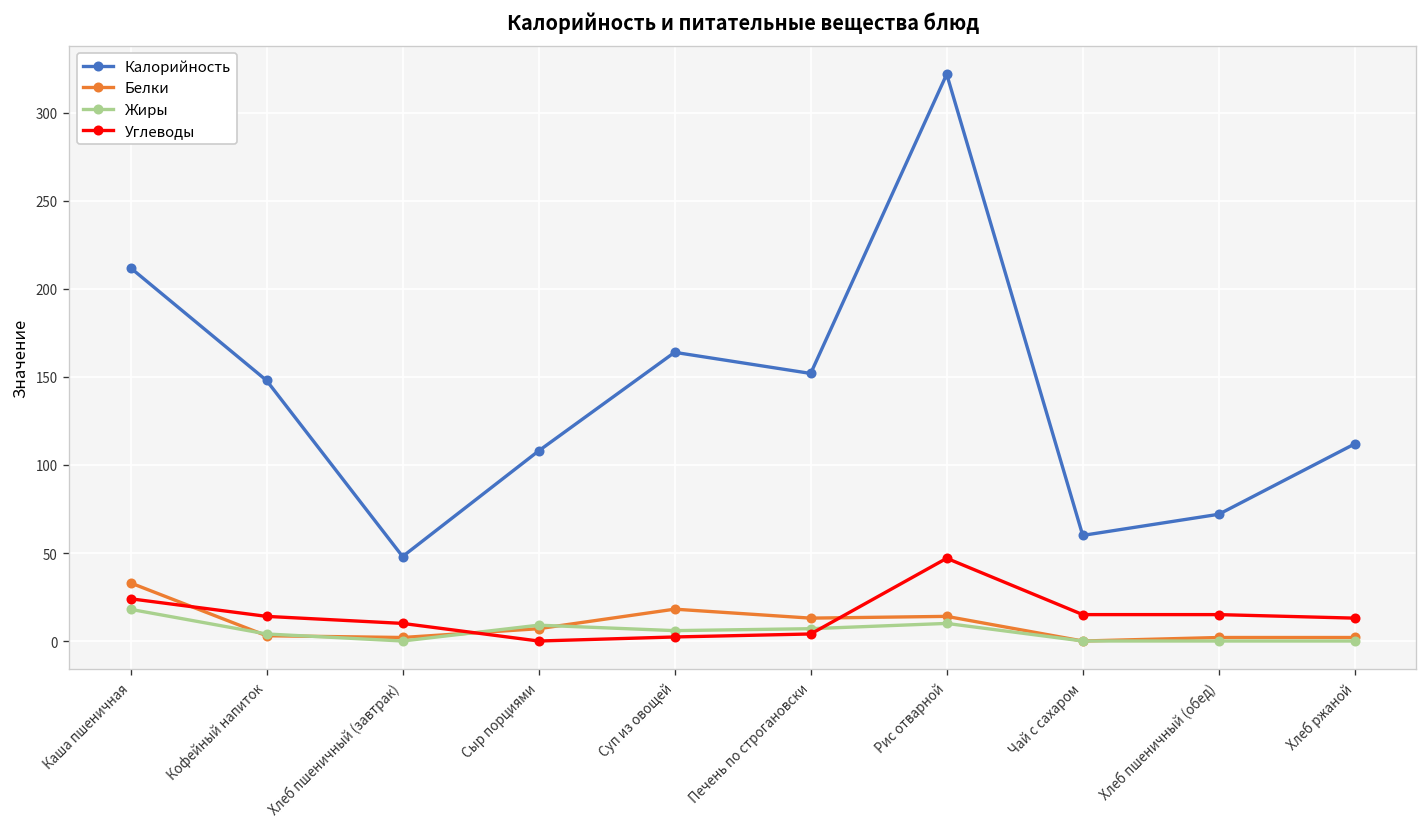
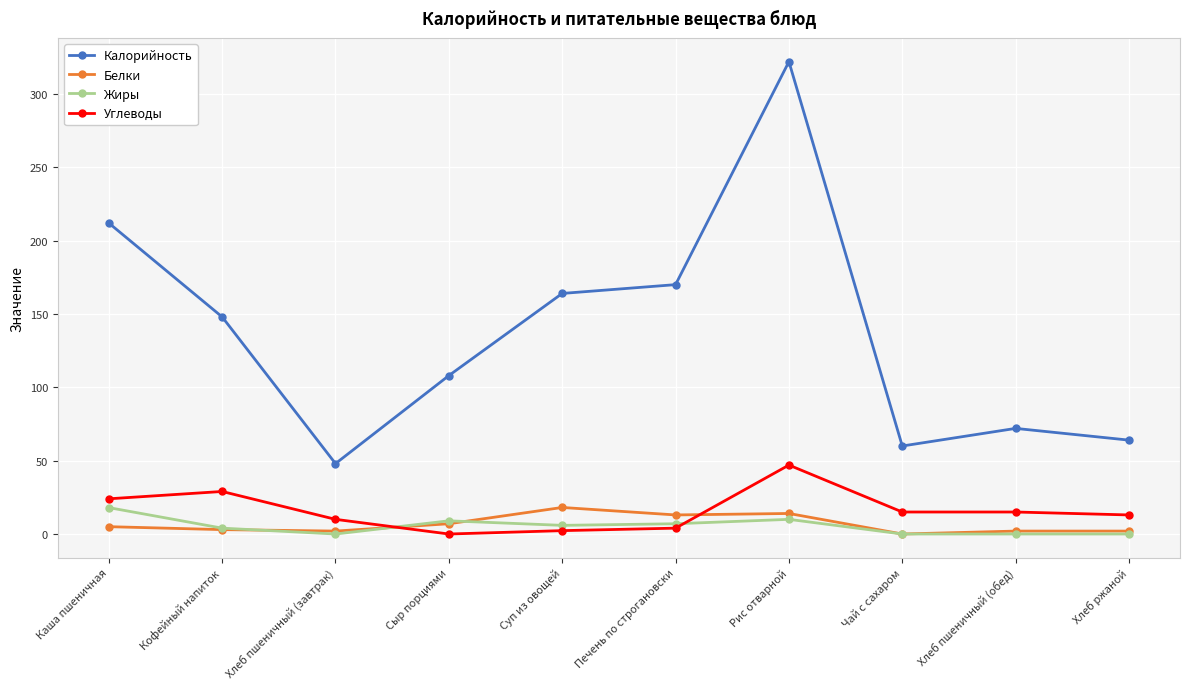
Белки, Каша пшеничная: 33 -> 5
Углеводы, Кофейный напиток: 14 -> 29
Калорийность, Печень по строгановски: 152 -> 170
Калорийность, Хлеб ржаной: 112 -> 64
